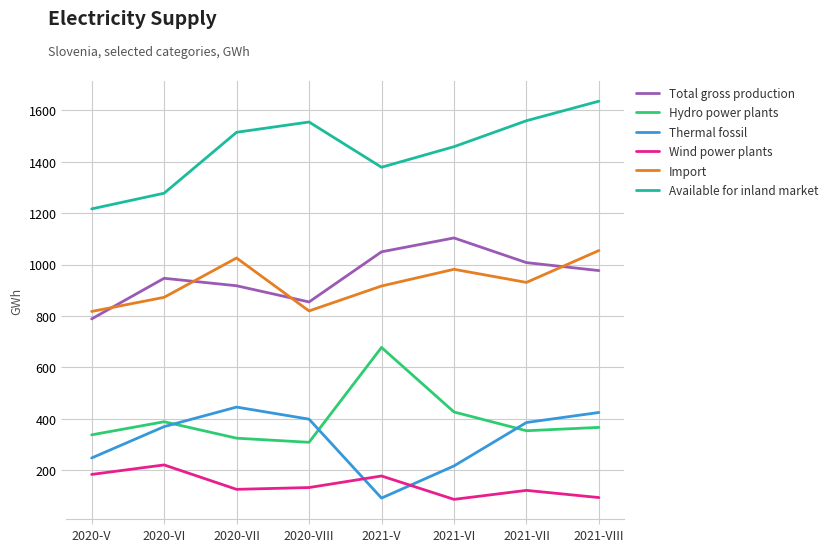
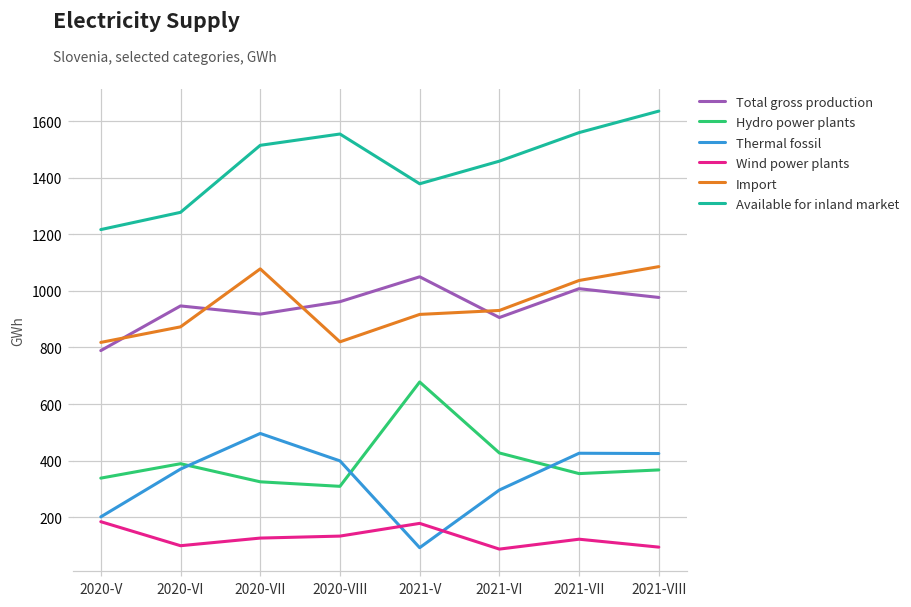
Thermal fossil, 2020-V: 250 -> 200
Wind power plants, 2020-VI: 220 -> 100
Thermal fossil, 2020-VII: 450 -> 500
Import, 2020-VII: 1030 -> 1080
Total gross production, 2020-VIII: 860 -> 960
Total gross production, 2021-VI: 1100 -> 910
Thermal fossil, 2021-VI: 220 -> 300
Import, 2021-VI: 980 -> 930
Thermal fossil, 2021-VII: 390 -> 430
Import, 2021-VII: 930 -> 1040
Import, 2021-VIII: 1060 -> 1090
